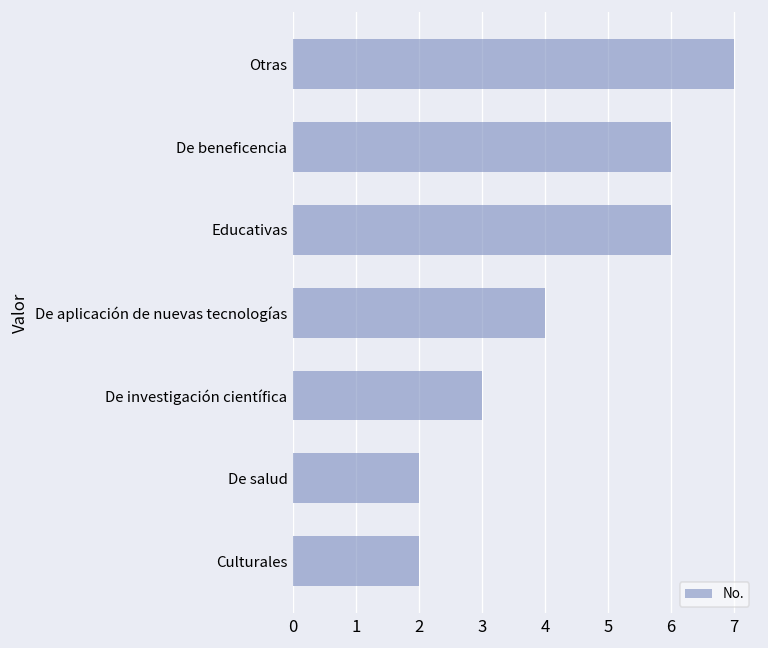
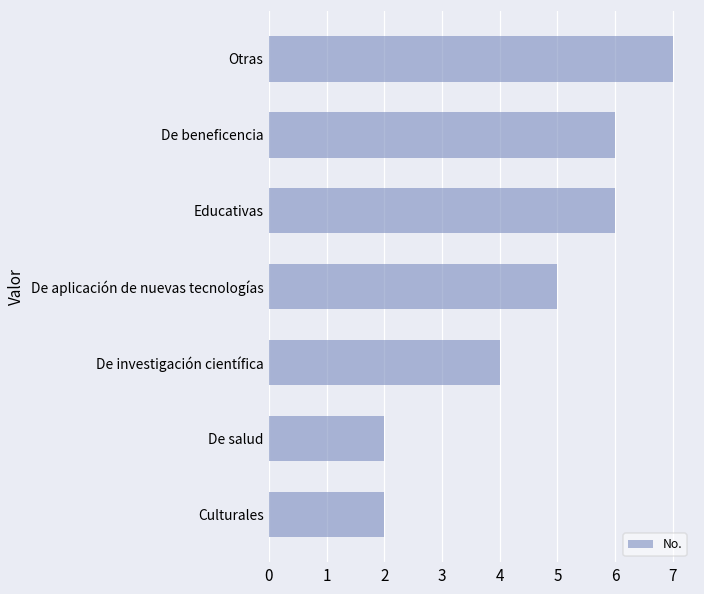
De aplicación de nuevas tecnologías: 4 -> 5
De investigación científica: 3 -> 4
